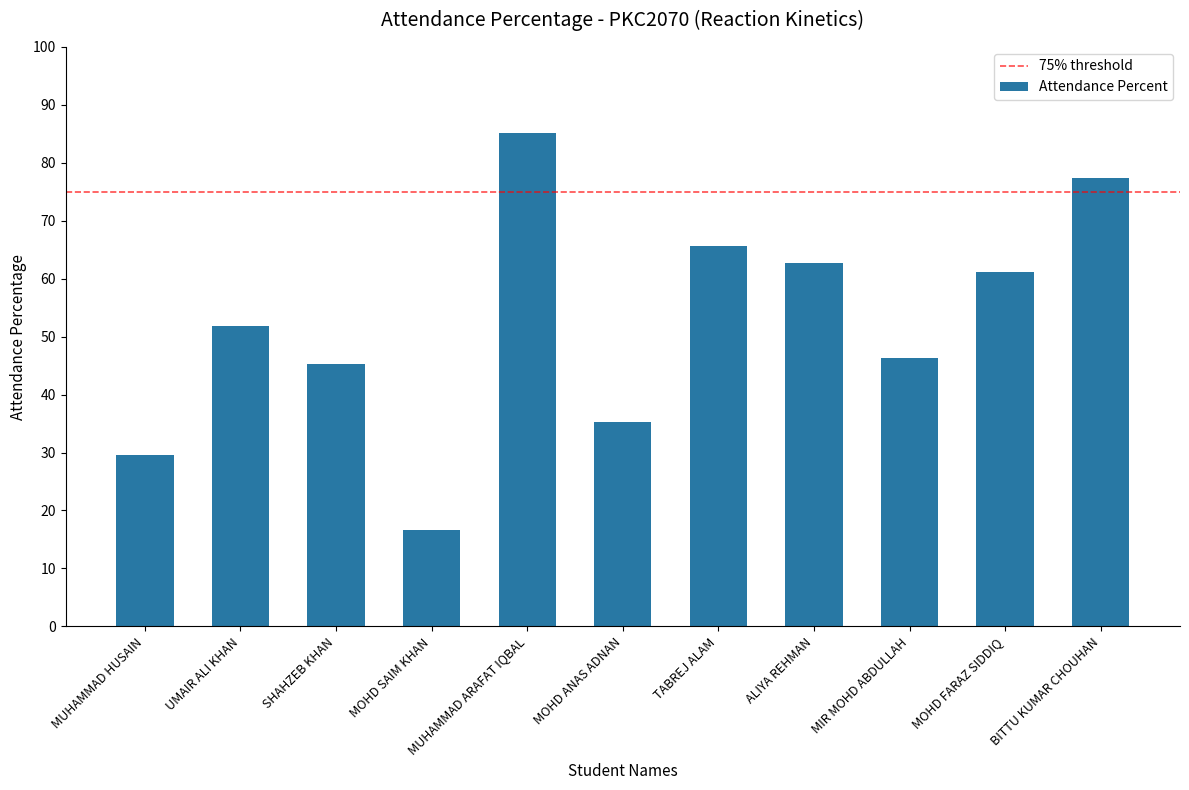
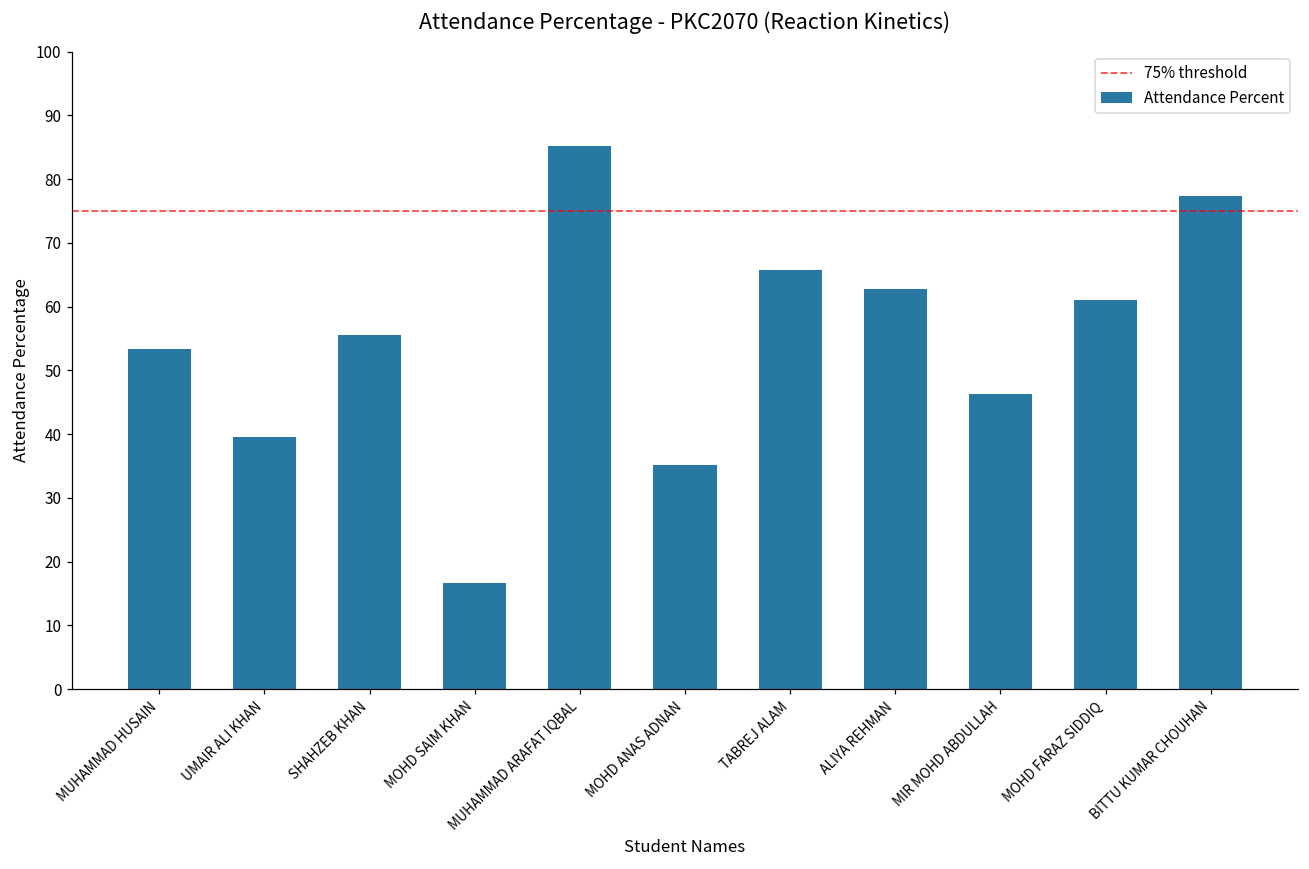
MUHAMMAD HUSAIN: 30 -> 53
UMAIR ALI KHAN: 52 -> 40
SHAHZEB KHAN: 45 -> 56
